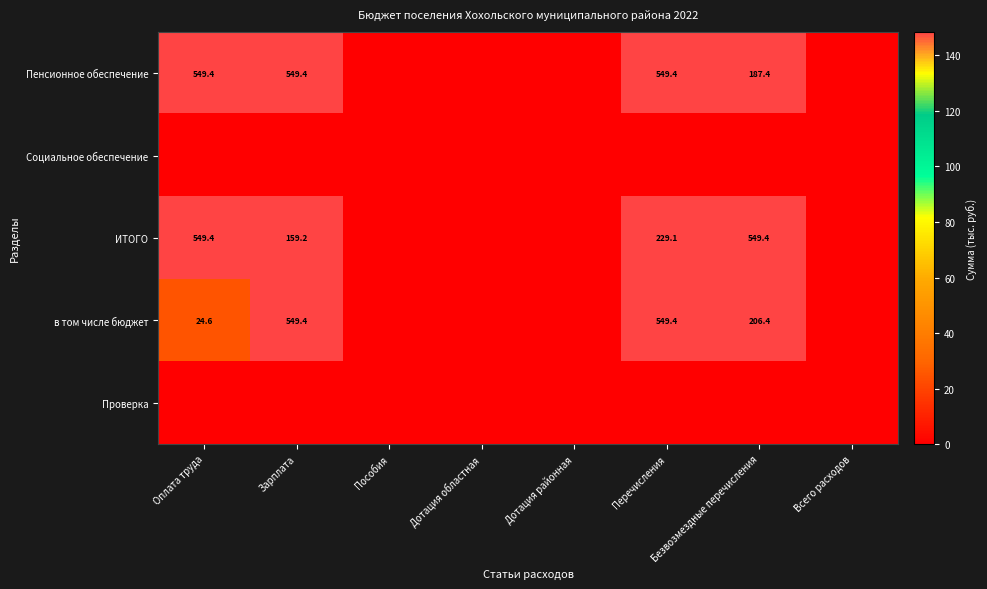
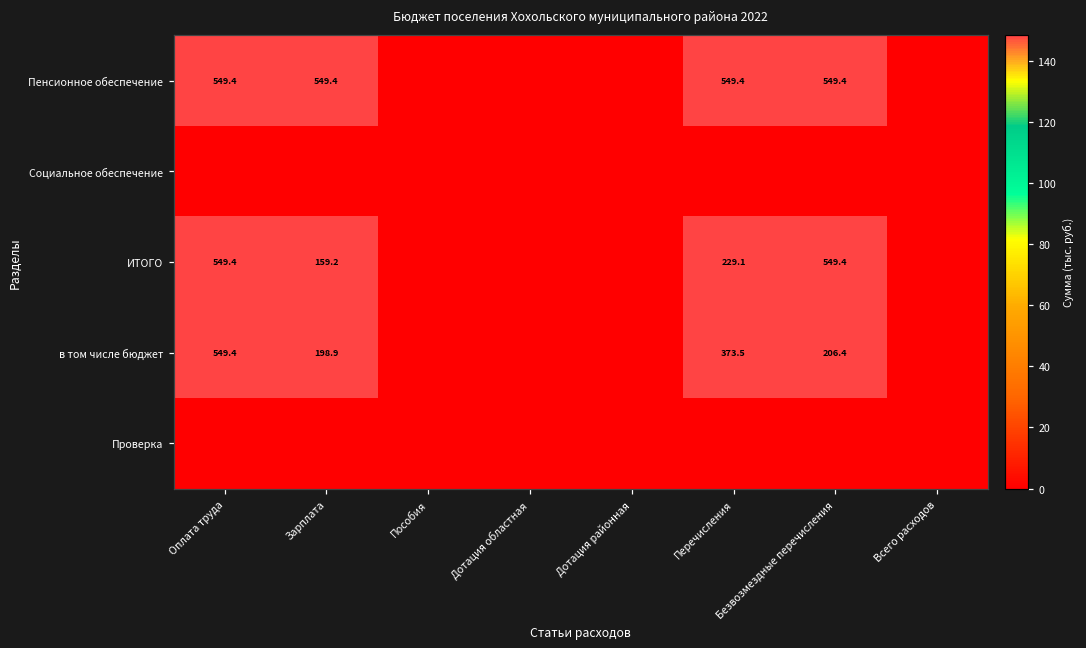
Пенсионное обеспечение, Безвозмездные перечисления: 187.4 -> 549.4
в том числе бюджет, Оплата труда: 24.6 -> 549.4
в том числе бюджет, Зарплата: 549.4 -> 198.9
в том числе бюджет, Перечисления: 549.4 -> 373.5
